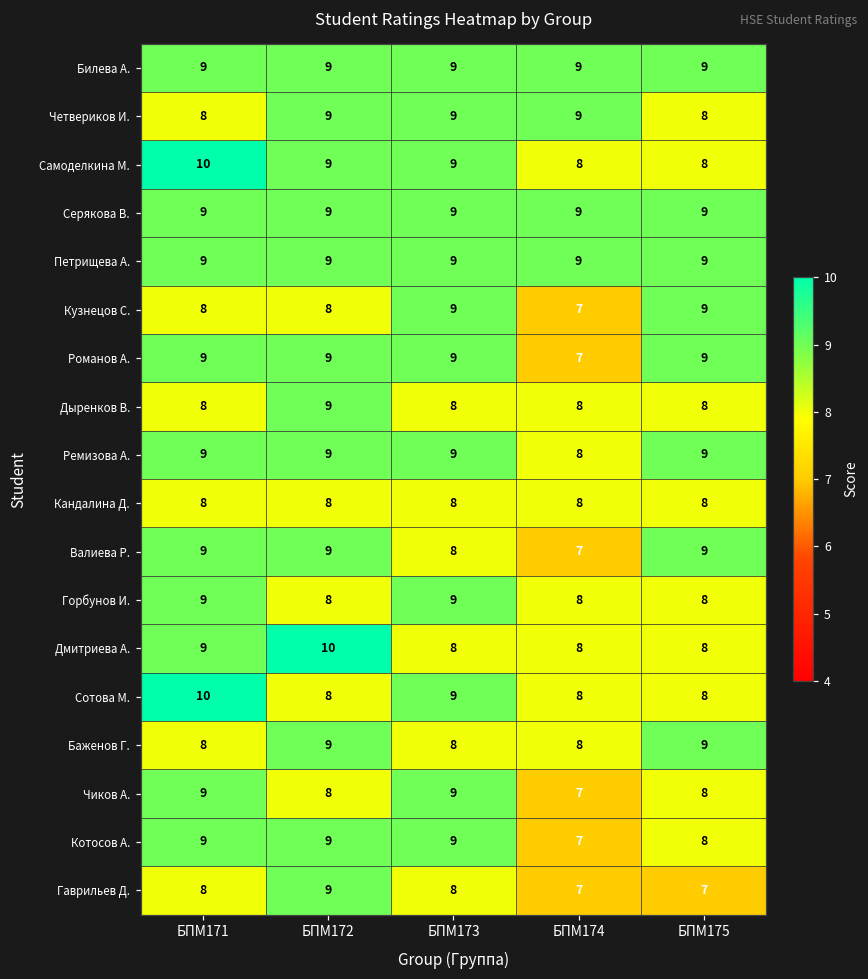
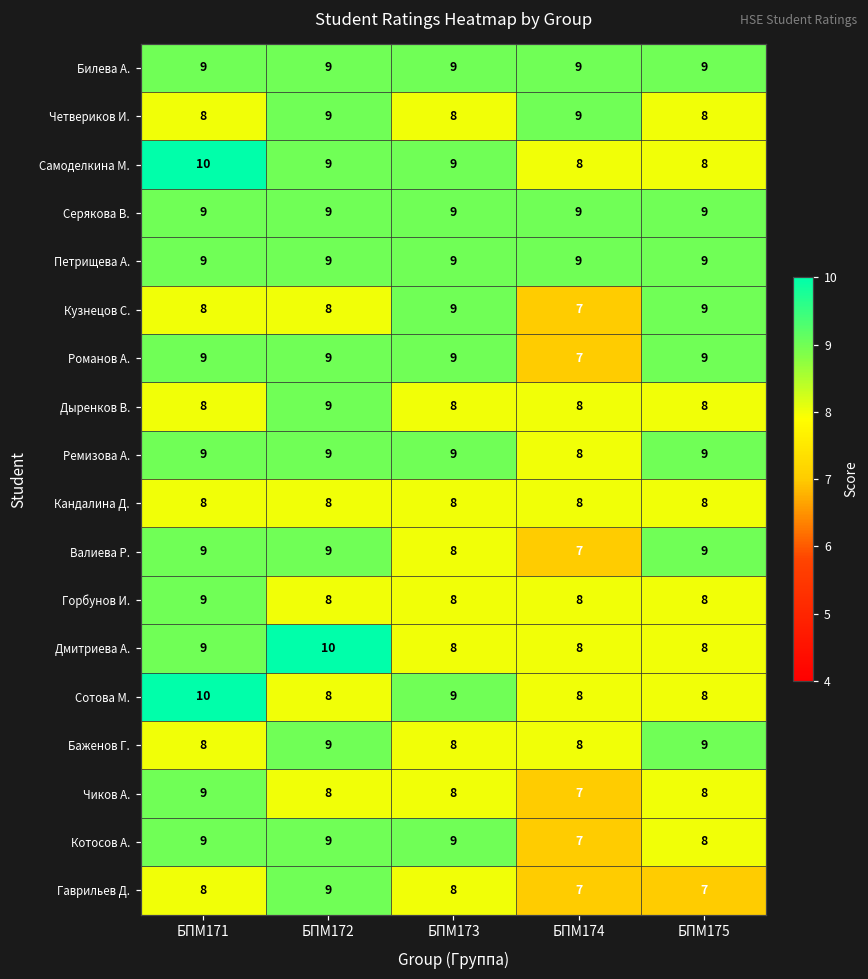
Четвериков И., БПМ173: 9 -> 8
Горбунов И., БПМ173: 9 -> 8
Чиков А., БПМ173: 9 -> 8
